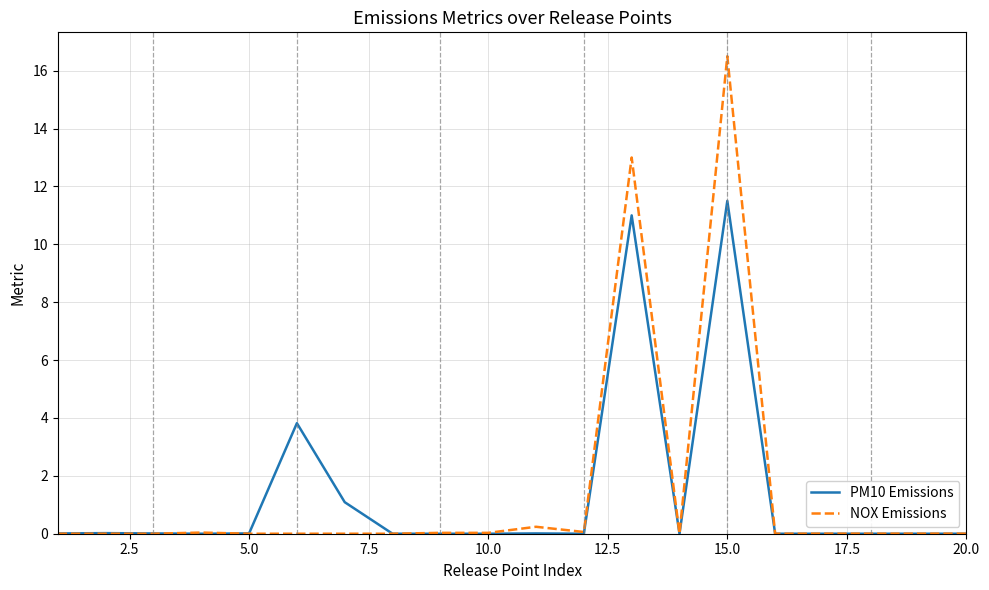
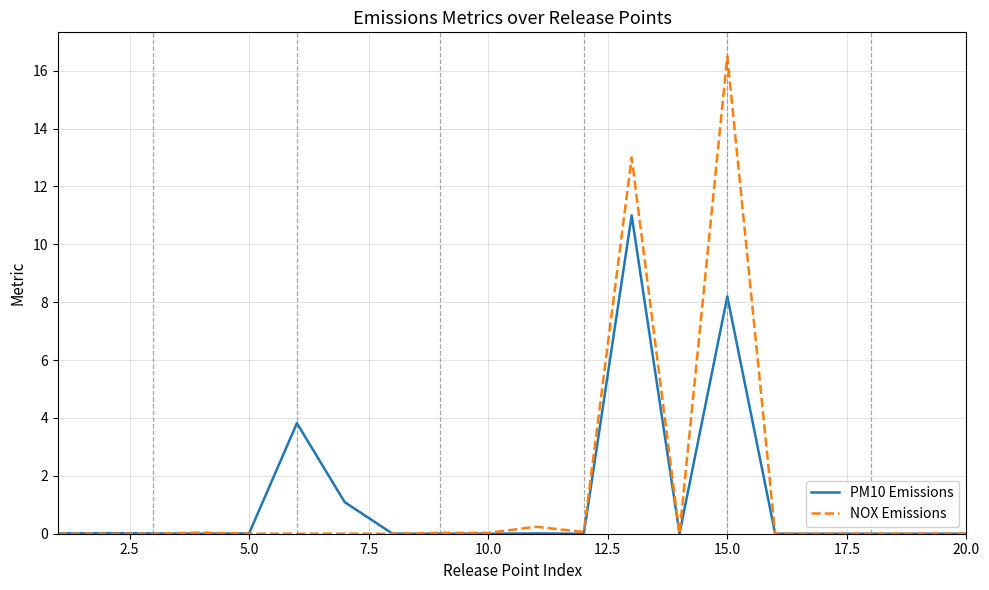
PM10 Emissions, 15.0: 11.5 -> 8.2
